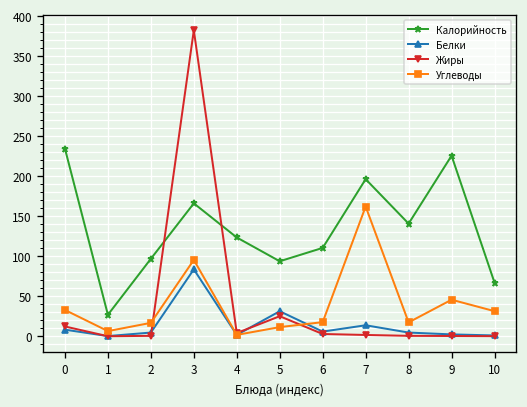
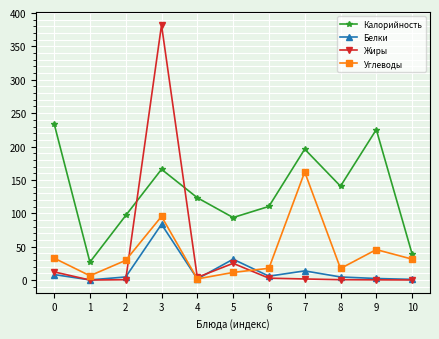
Углеводы, 2: 20 -> 30
Калорийность, 10: 70 -> 40
